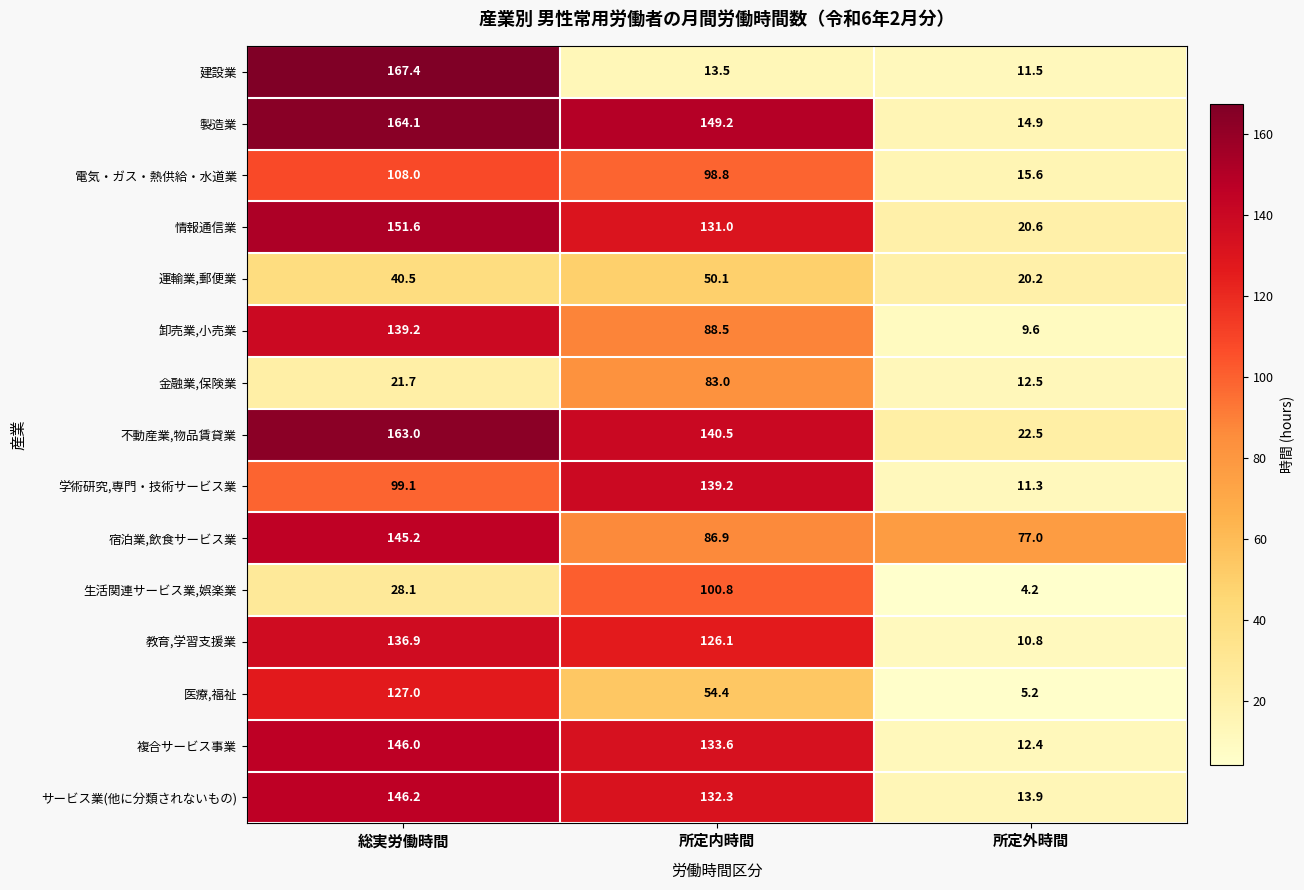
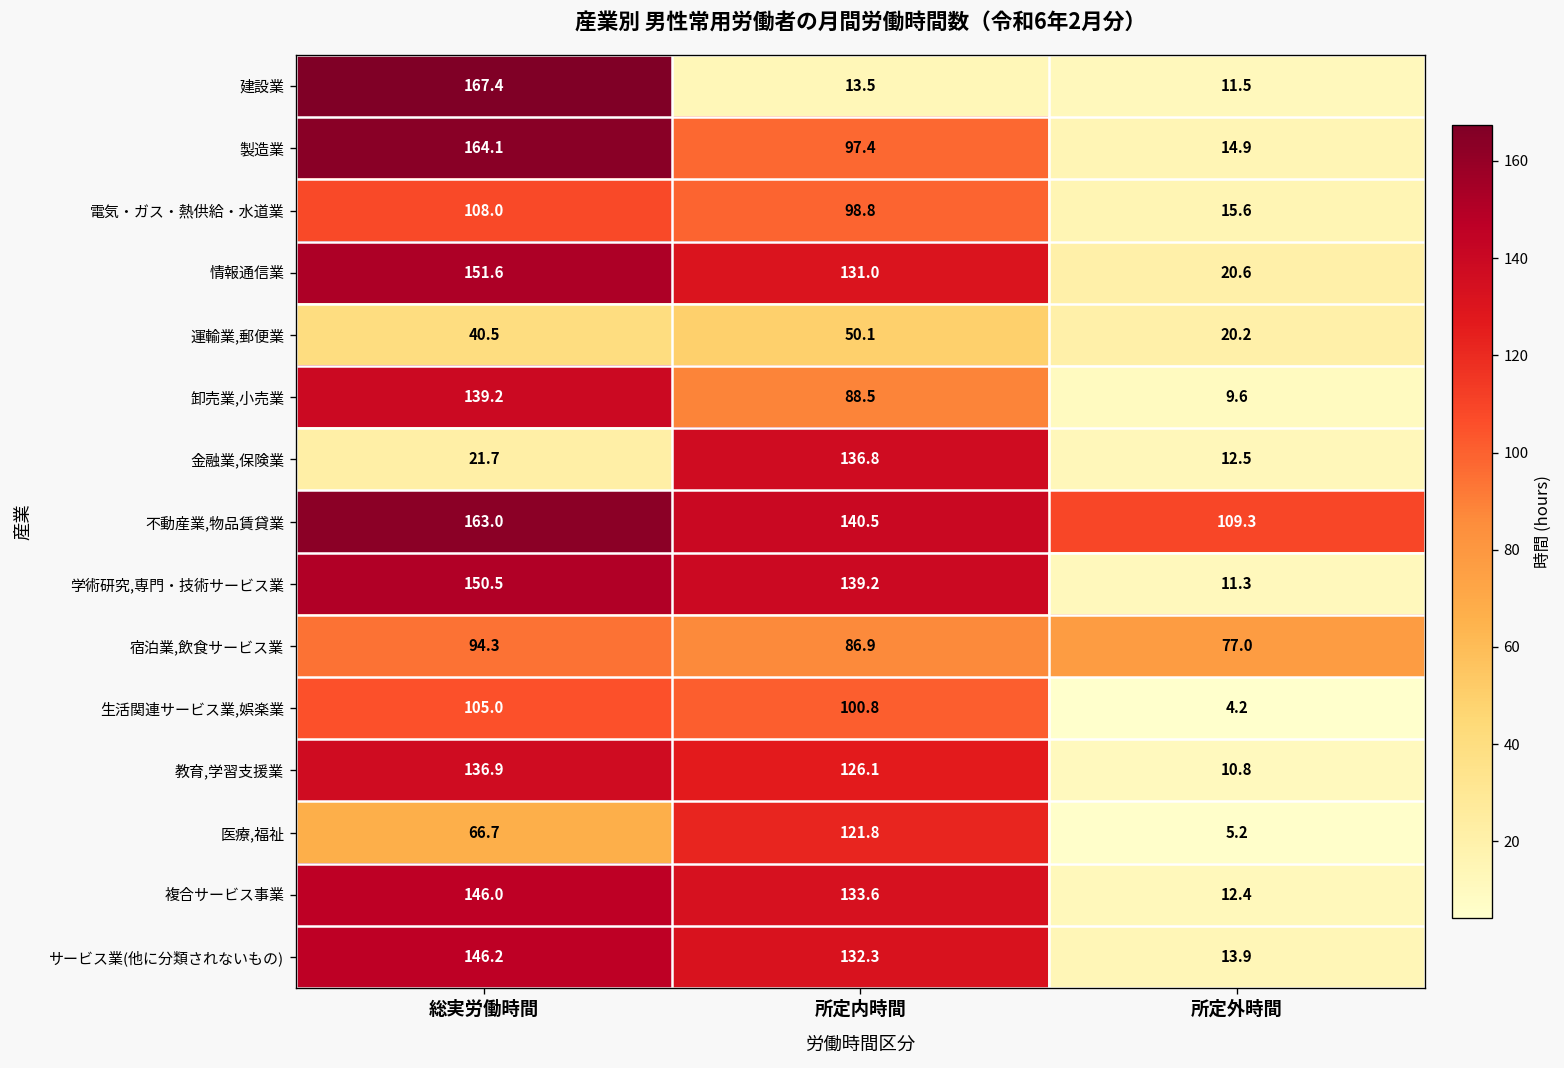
製造業, 所定内時間: 149.2 -> 97.4
金融業,保険業, 所定内時間: 83.0 -> 136.8
不動産業,物品賃貸業, 所定外時間: 22.5 -> 109.3
学術研究,専門・技術サービス業, 総実労働時間: 99.1 -> 150.5
宿泊業,飲食サービス業, 総実労働時間: 145.2 -> 94.3
生活関連サービス業,娯楽業, 総実労働時間: 28.1 -> 105.0
医療,福祉, 総実労働時間: 127.0 -> 66.7
医療,福祉, 所定内時間: 54.4 -> 121.8
